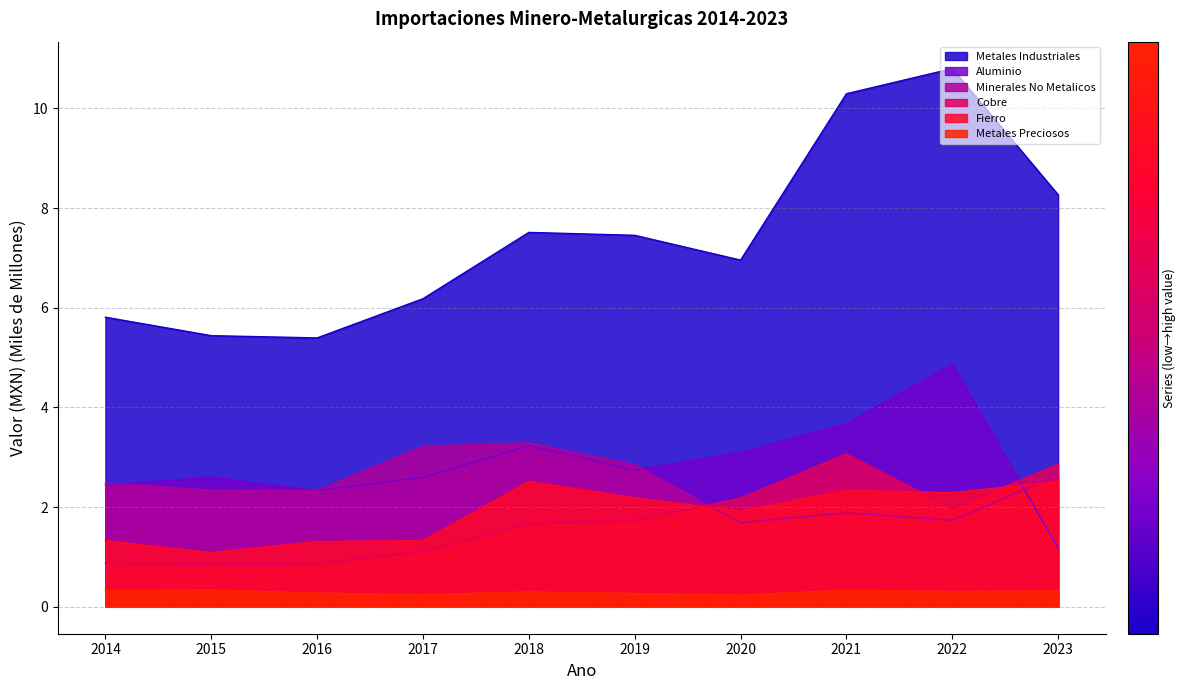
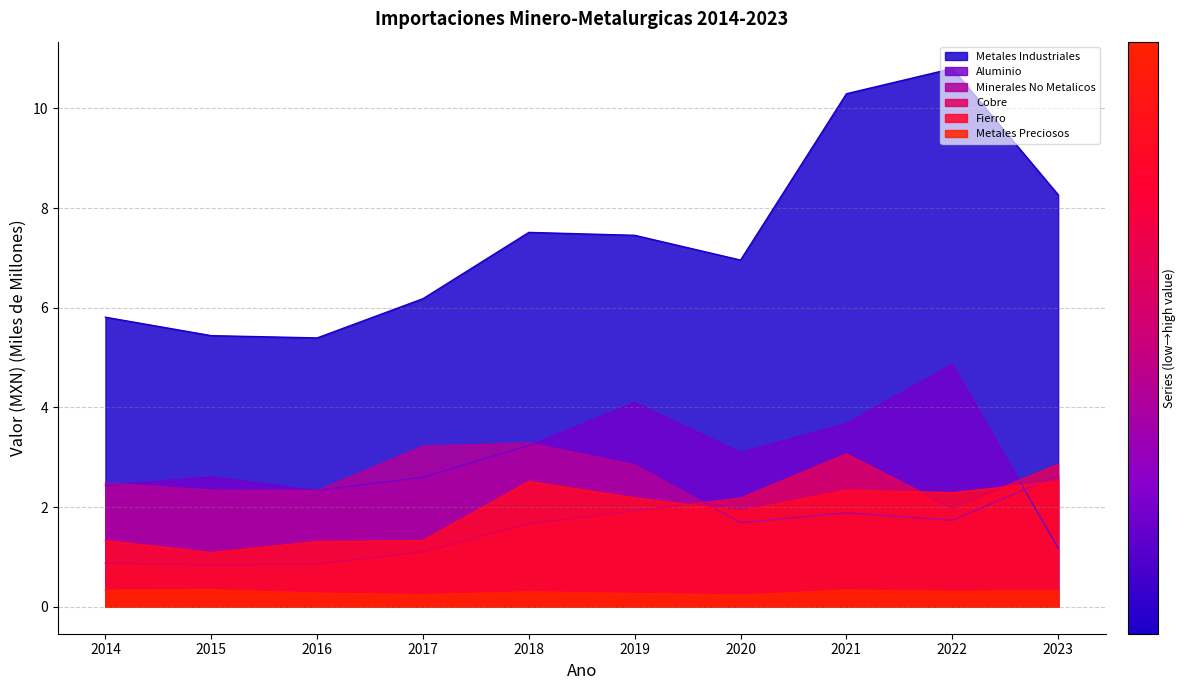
Aluminio, 2019: 2.7 -> 4.1
Cobre, 2019: 1.7 -> 1.9
